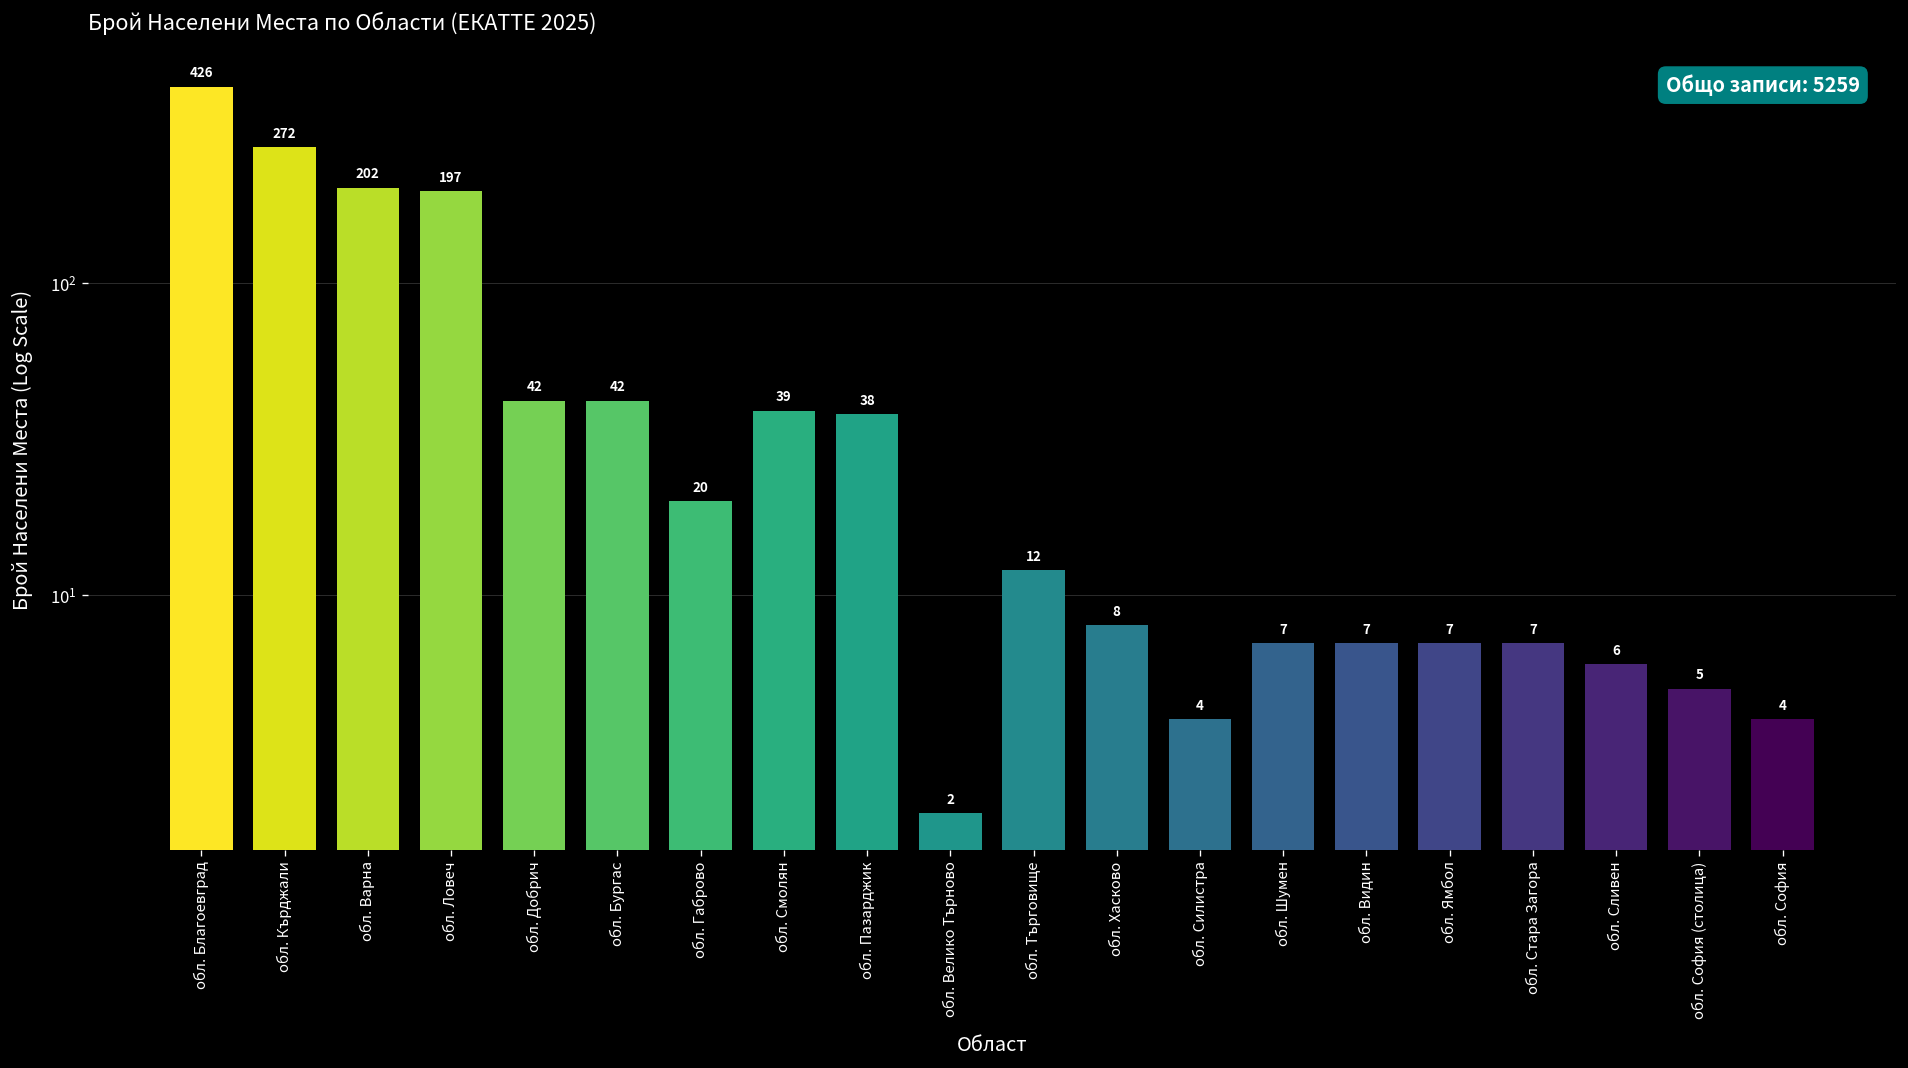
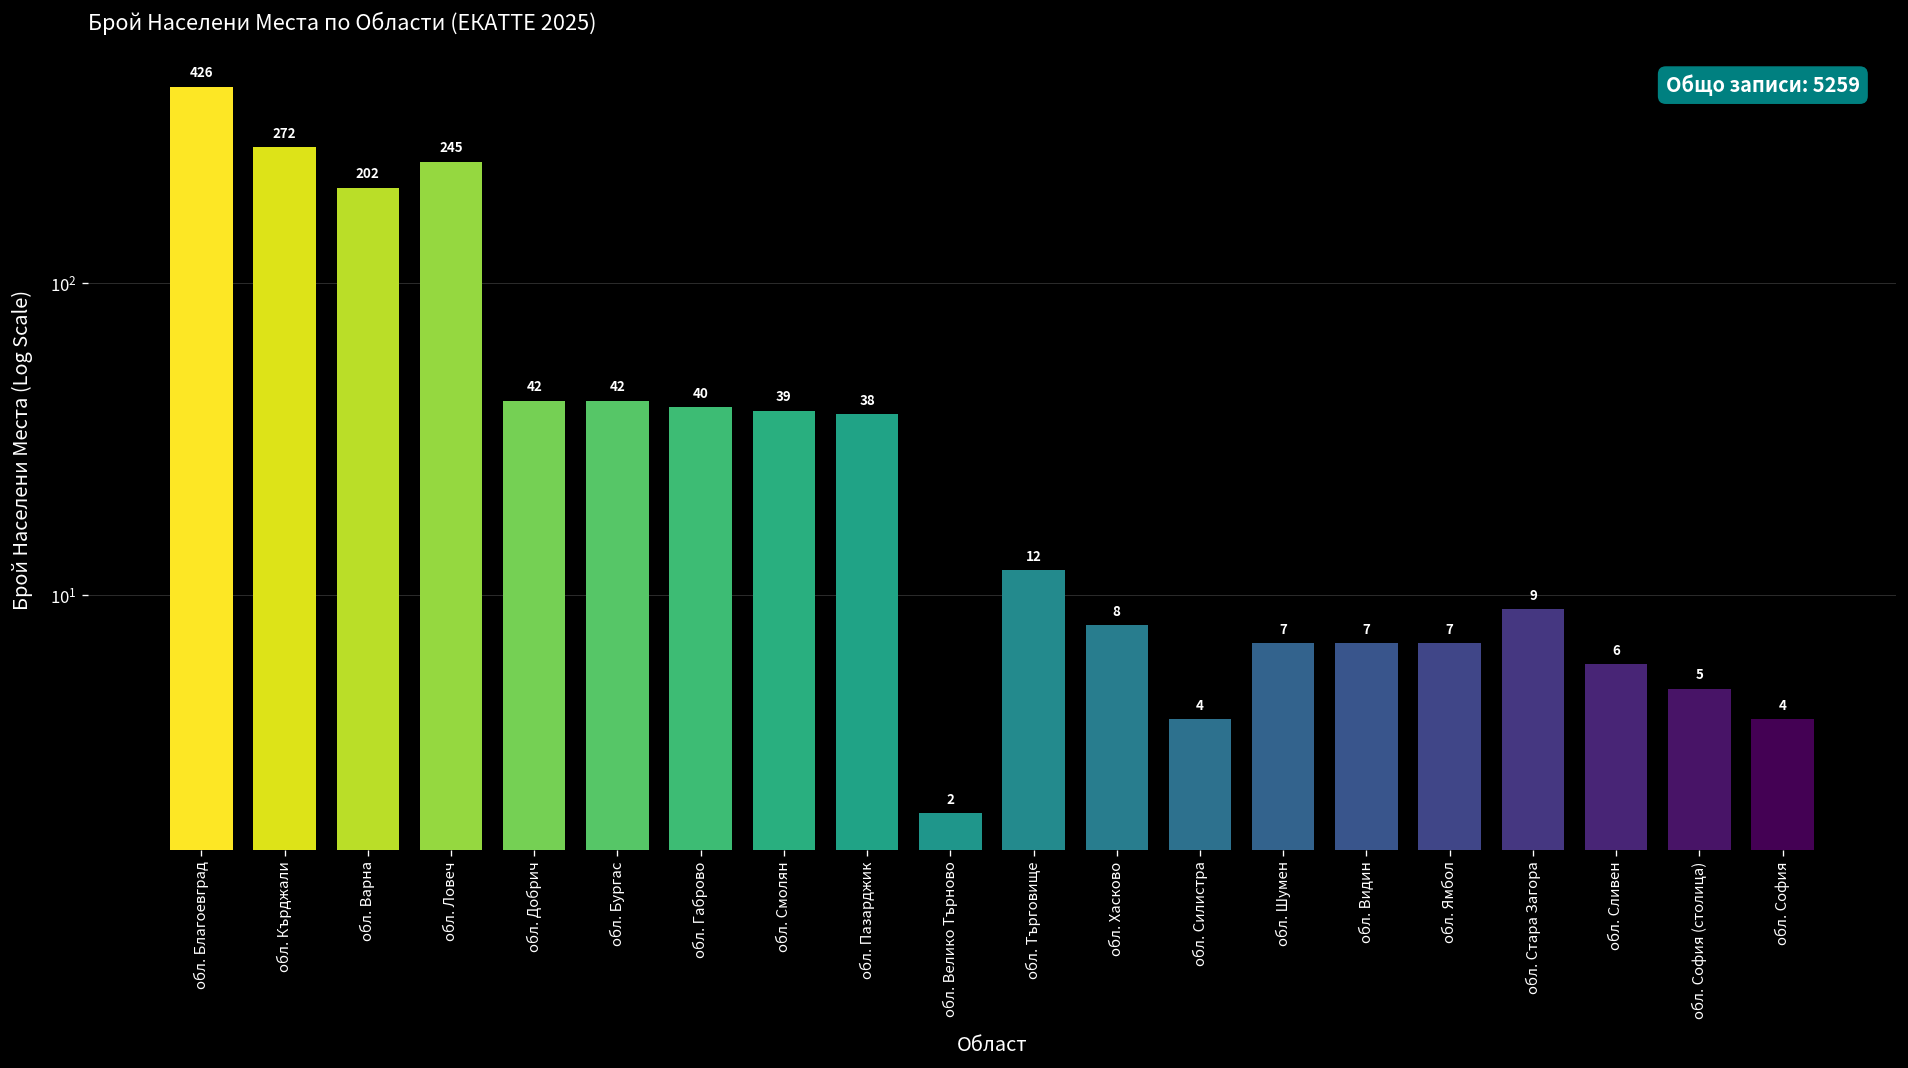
обл. Ловеч: 197 -> 245
обл. Габрово: 20 -> 40
обл. Стара Загора: 7 -> 9
